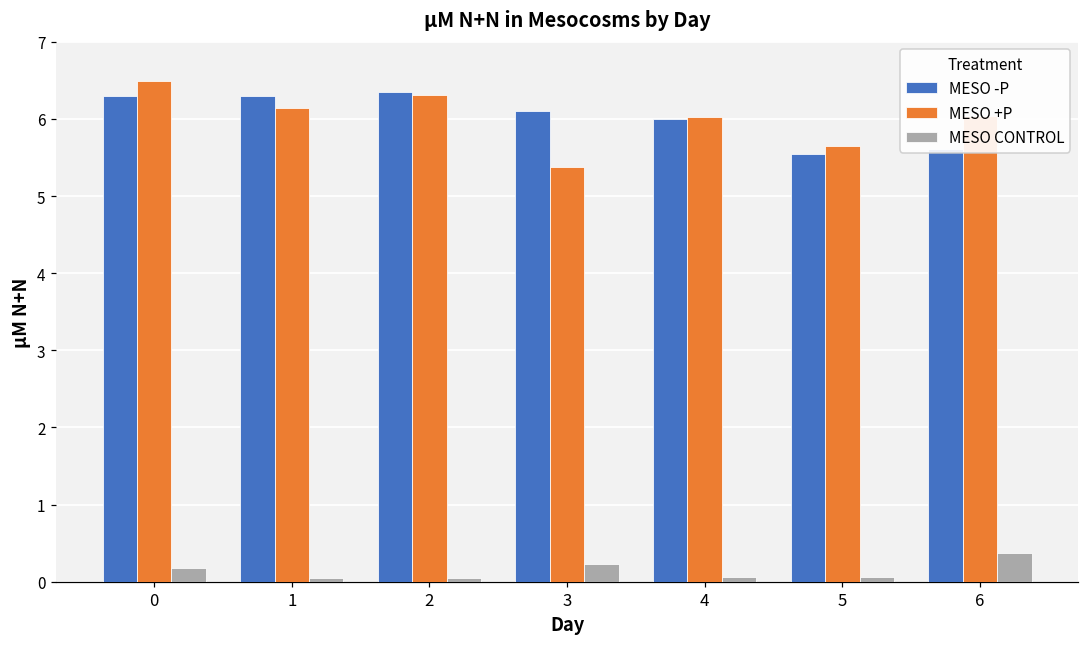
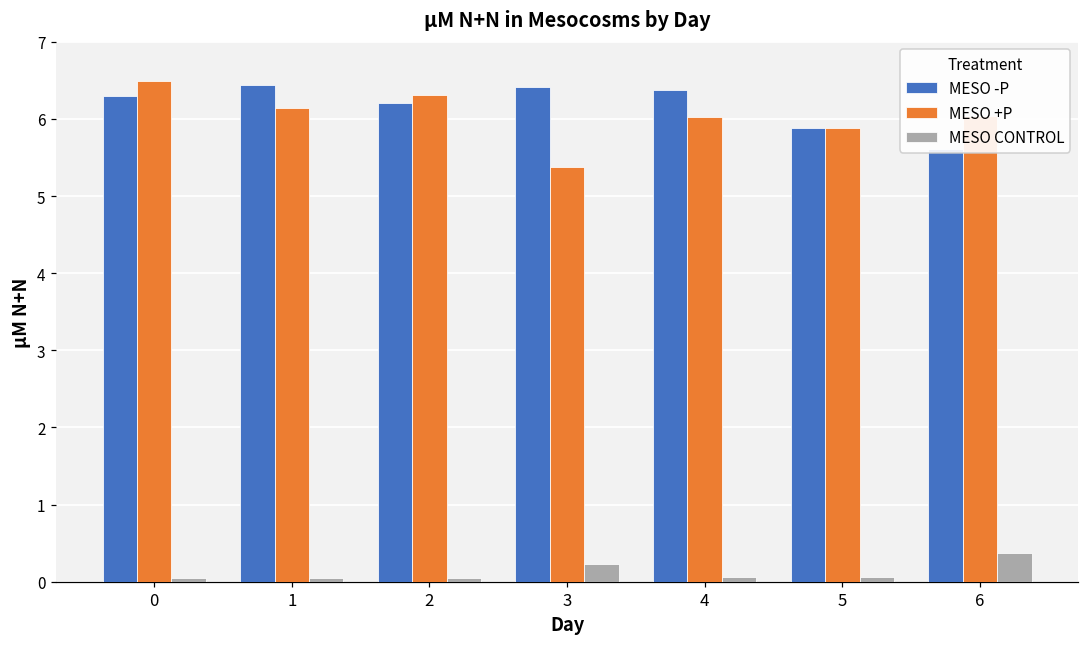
MESO CONTROL, 0: 0.2 -> 0.1
MESO -P, 1: 6.3 -> 6.4
MESO -P, 2: 6.3 -> 6.2
MESO -P, 3: 6.1 -> 6.4
MESO -P, 4: 6.0 -> 6.4
MESO -P, 5: 5.5 -> 5.9
MESO +P, 5: 5.7 -> 5.9
